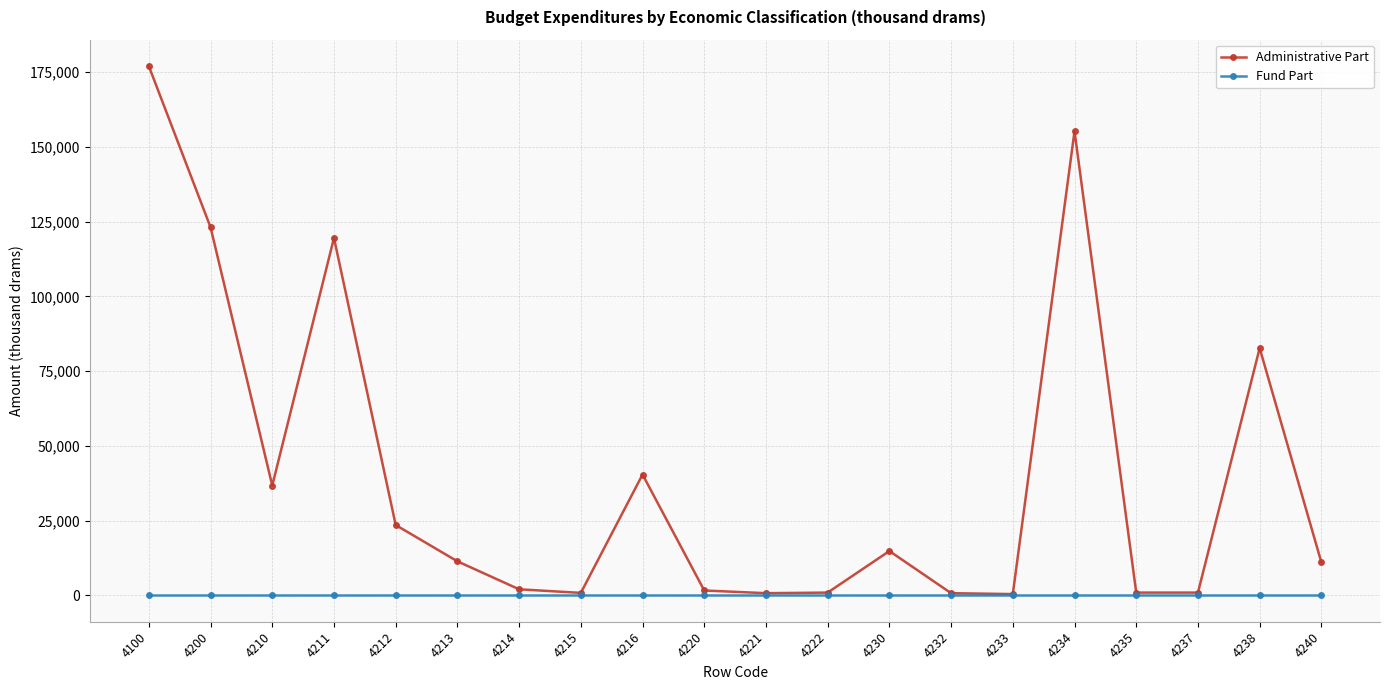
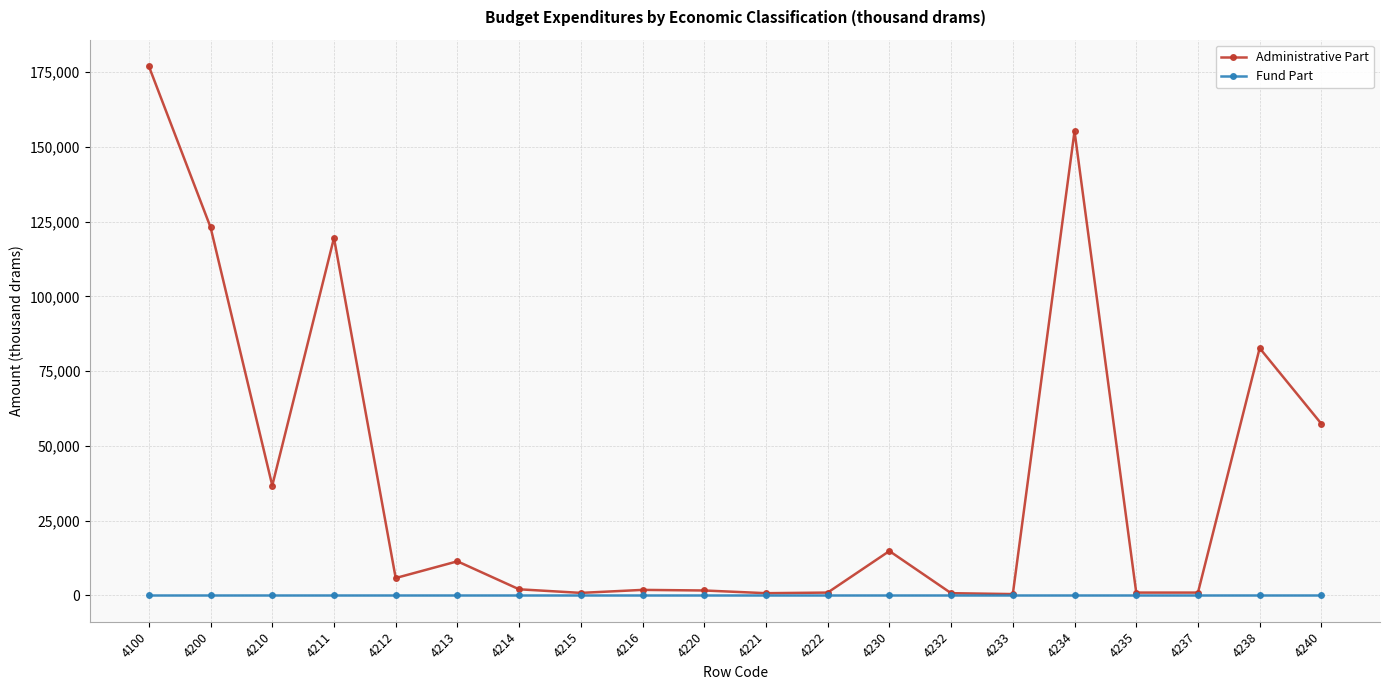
Administrative Part, 4212: 24,000 -> 6,000
Administrative Part, 4216: 40,000 -> 2,000
Administrative Part, 4240: 11,000 -> 57,000
